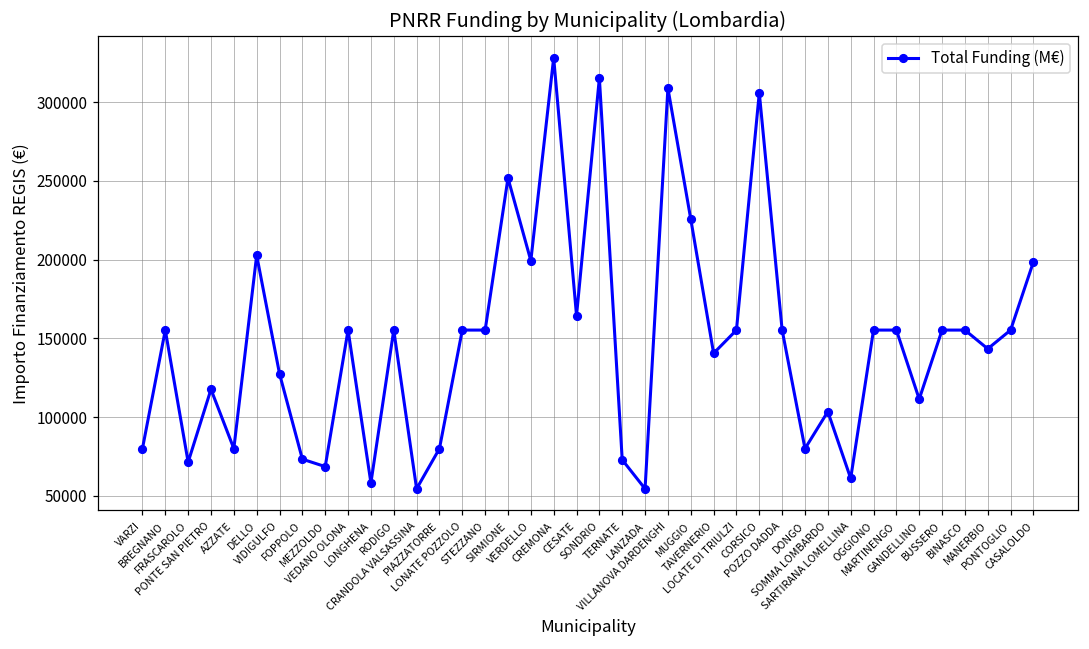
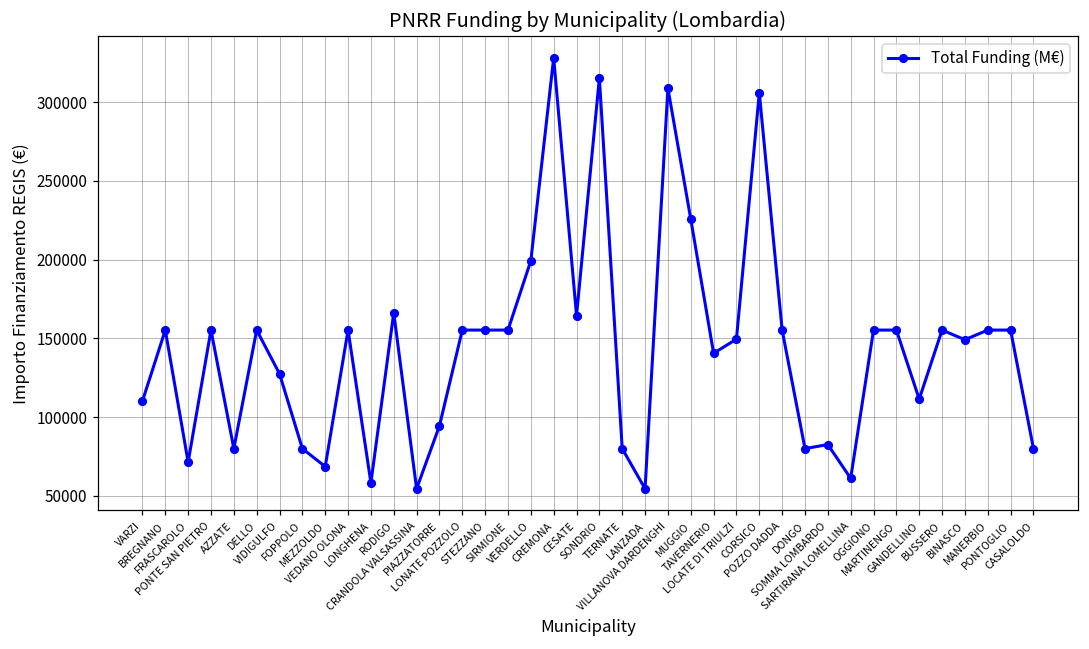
VARZI: 80000 -> 110000
PONTE SAN PIETRO: 118000 -> 155000
DELLO: 203000 -> 155000
FOPPOLO: 73000 -> 80000
RODIGO: 155000 -> 166000
PIAZZATORRE: 80000 -> 94000
SIRMIONE: 252000 -> 155000
TERNATE: 73000 -> 80000
LOCATE DI TRIULZI: 155000 -> 149000
SOMMA LOMBARDO: 103000 -> 83000
BINASCO: 155000 -> 149000
MANERBIO: 143000 -> 155000
CASALOLDO: 199000 -> 80000
